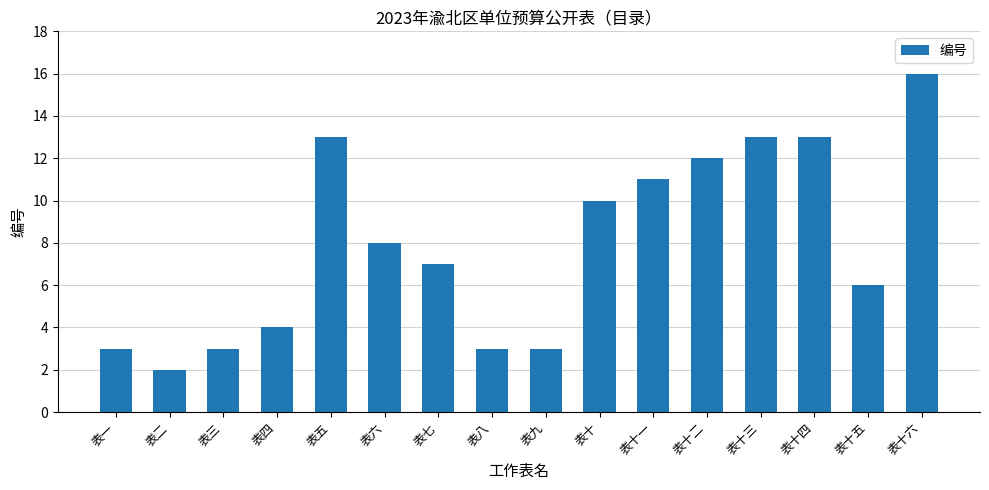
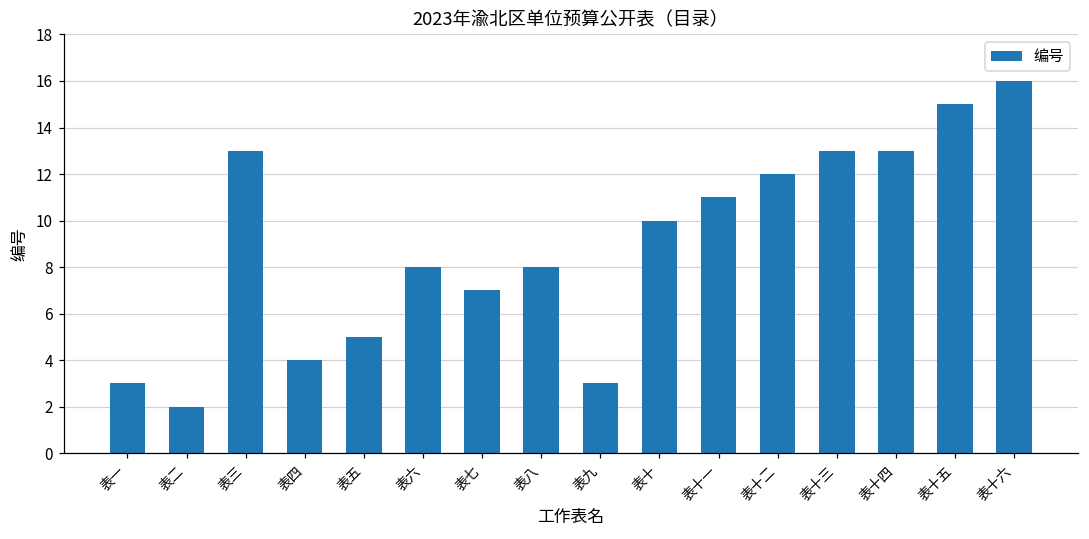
表三: 3 -> 13
表五: 13 -> 5
表八: 3 -> 8
表十五: 6 -> 15
